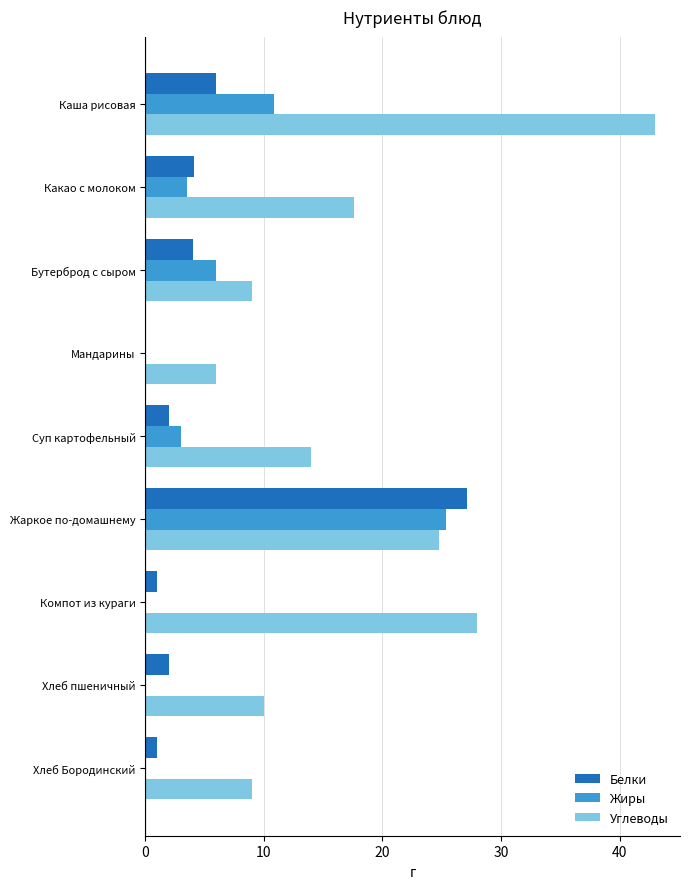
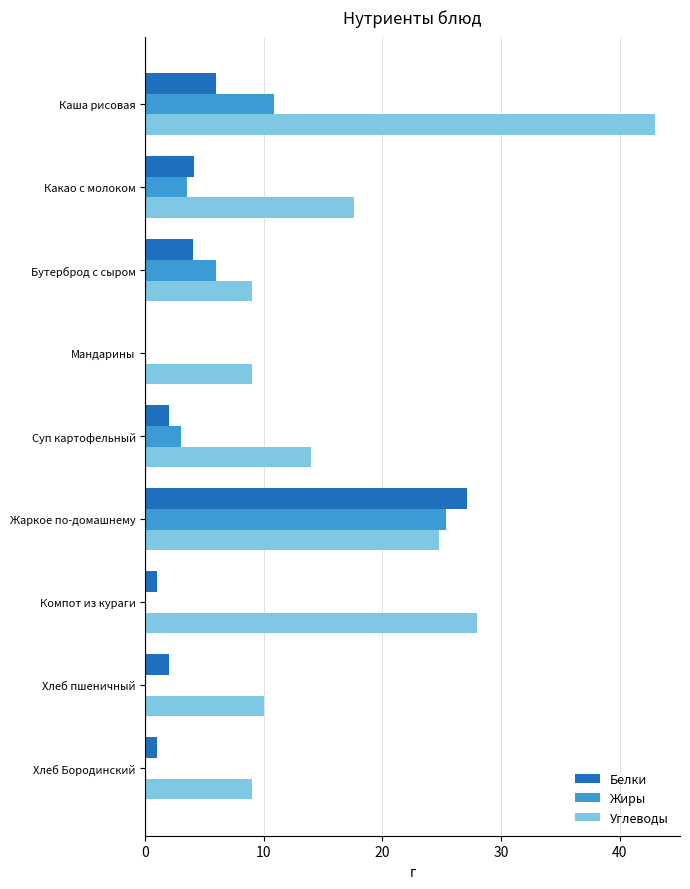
Углеводы, Мандарины: 6 -> 9
